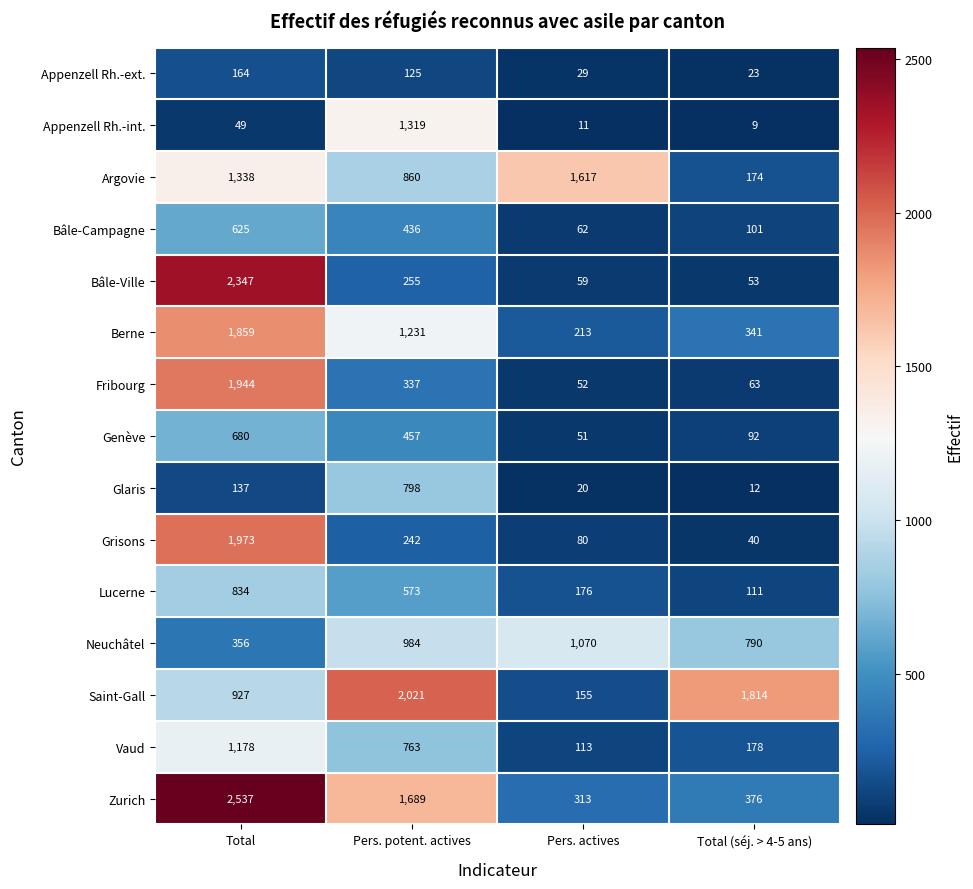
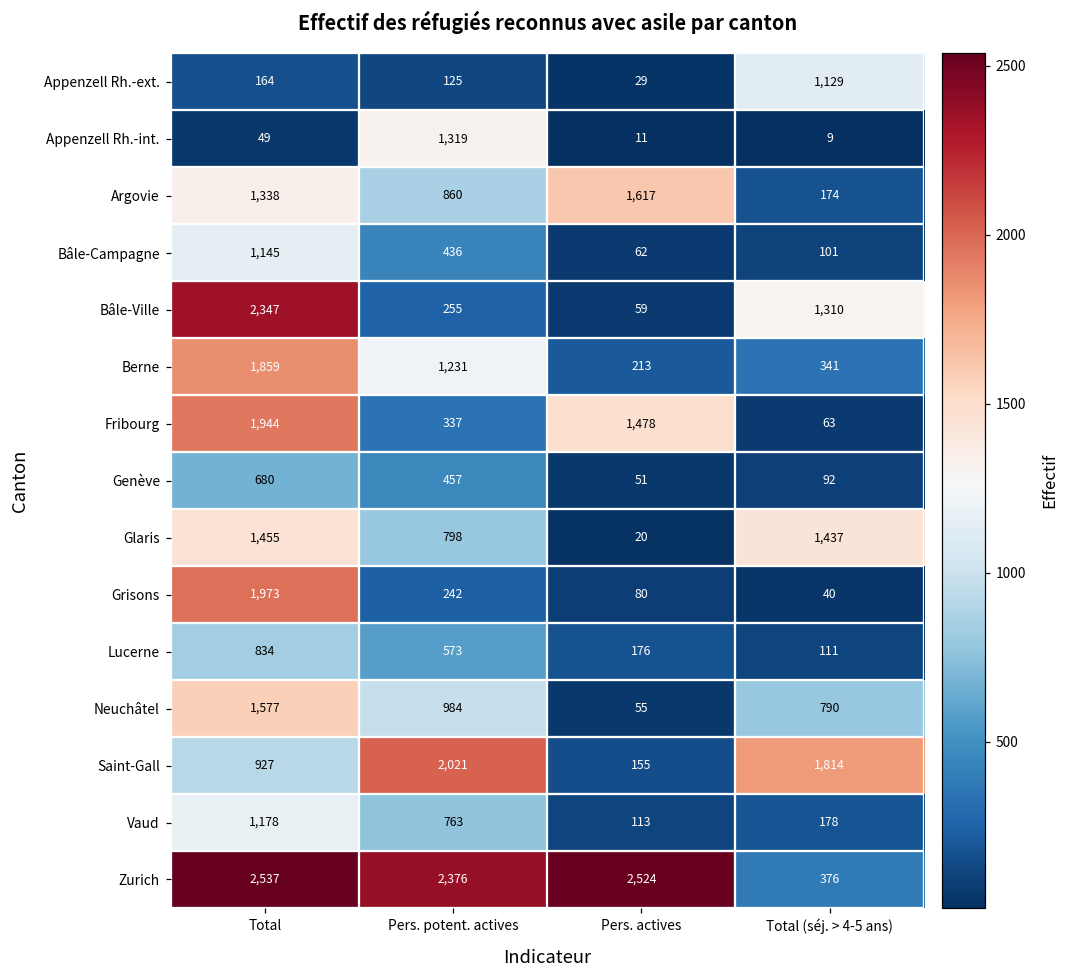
Appenzell Rh.-ext., Total (séj. > 4-5 ans): 23 -> 1,129
Bâle-Campagne, Total: 625 -> 1,145
Bâle-Ville, Total (séj. > 4-5 ans): 53 -> 1,310
Fribourg, Pers. actives: 52 -> 1,478
Glaris, Total: 137 -> 1,455
Glaris, Total (séj. > 4-5 ans): 12 -> 1,437
Neuchâtel, Total: 356 -> 1,577
Neuchâtel, Pers. actives: 1,070 -> 55
Zurich, Pers. potent. actives: 1,689 -> 2,376
Zurich, Pers. actives: 313 -> 2,524
